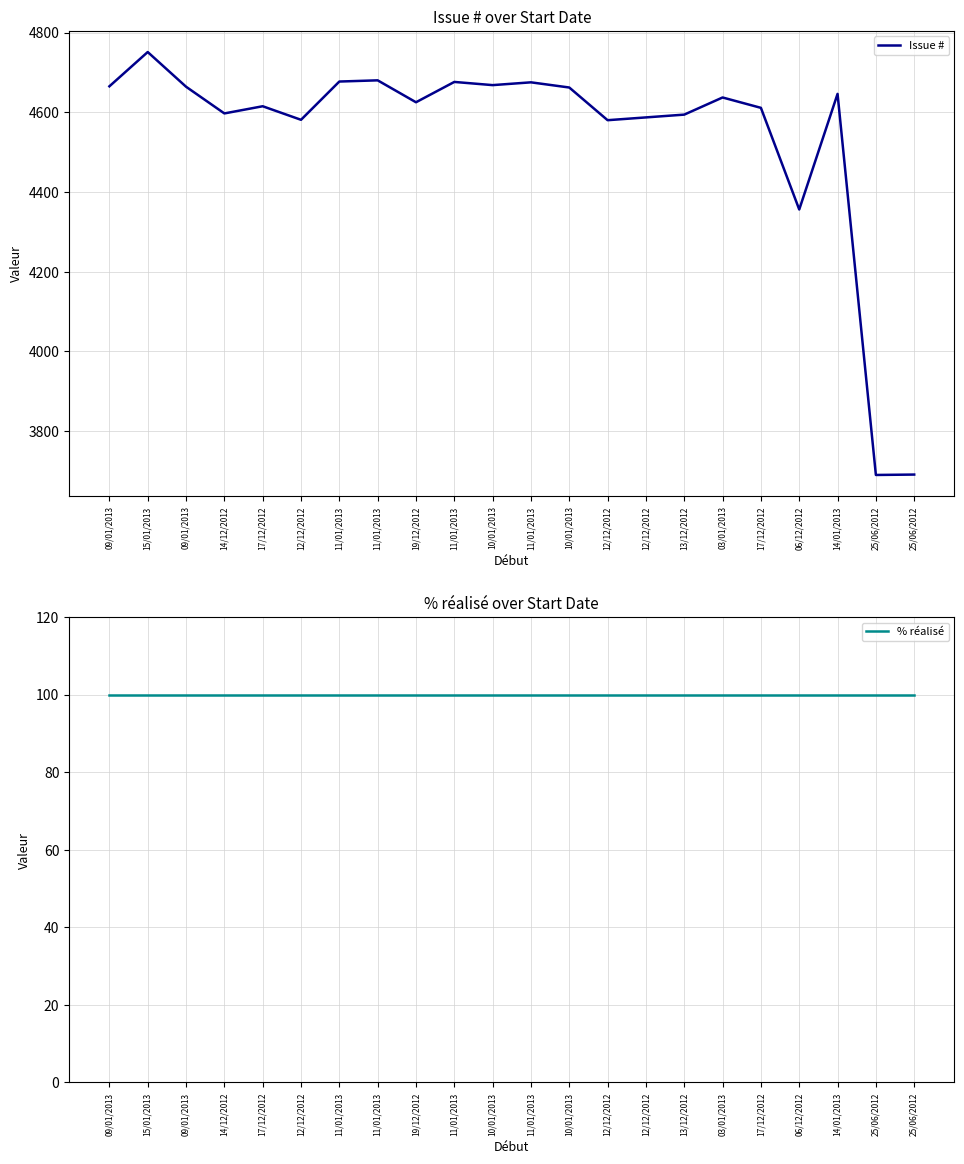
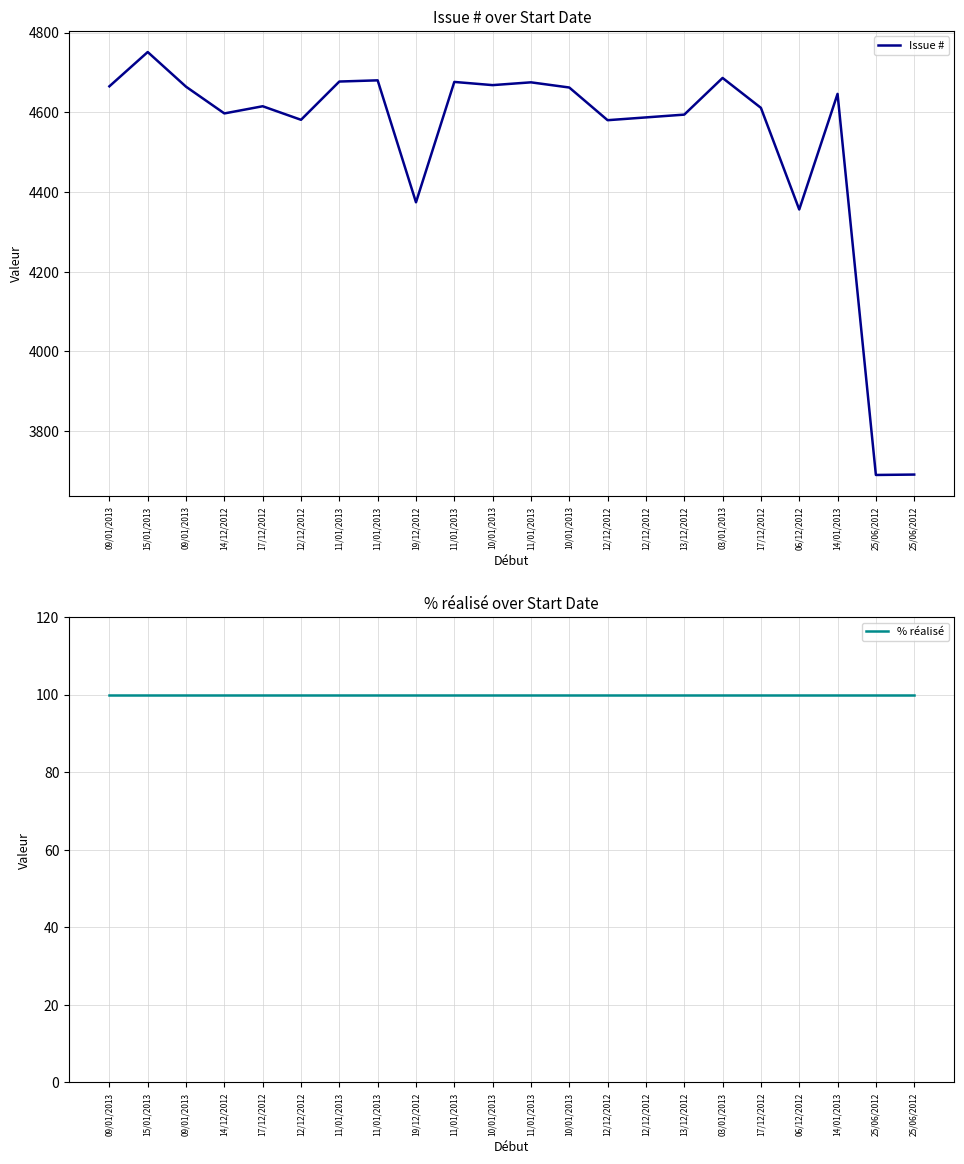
Issue # over Start Date, 19/12/2012: 4630 -> 4370
Issue # over Start Date, 03/01/2013: 4640 -> 4690
